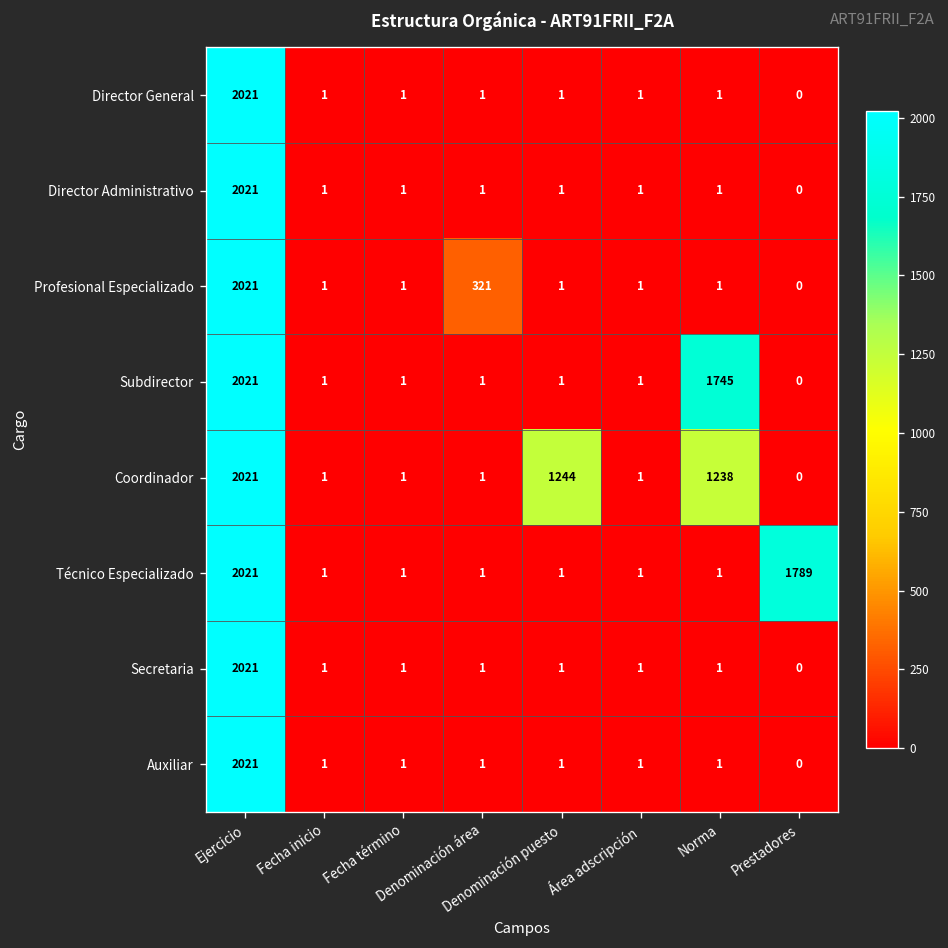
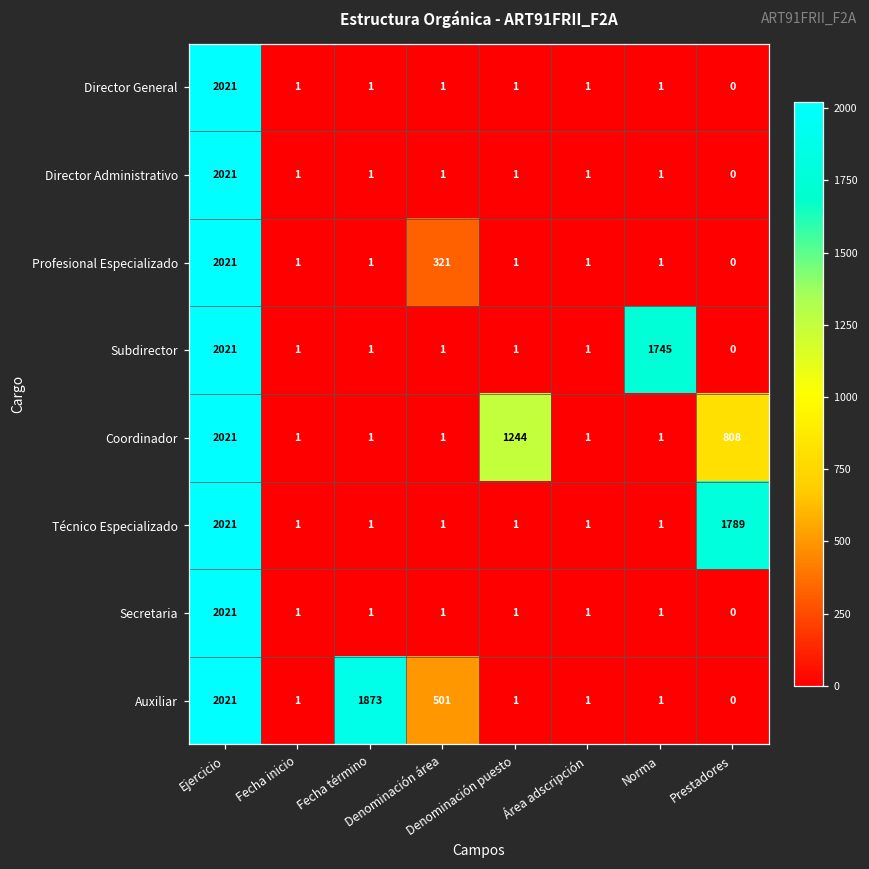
Coordinador, Norma: 1238 -> 1
Coordinador, Prestadores: 0 -> 808
Auxiliar, Fecha término: 1 -> 1873
Auxiliar, Denominación área: 1 -> 501
